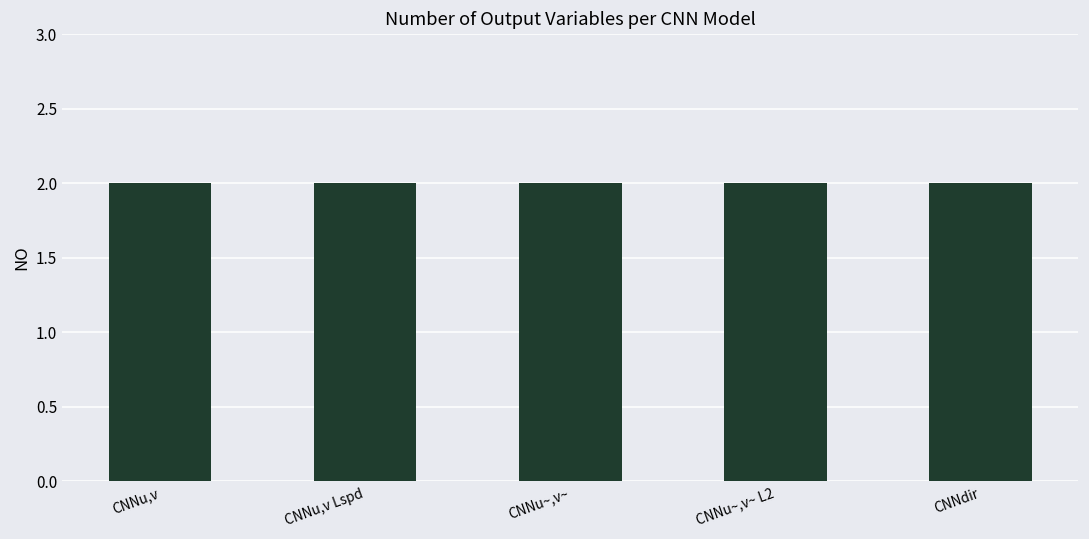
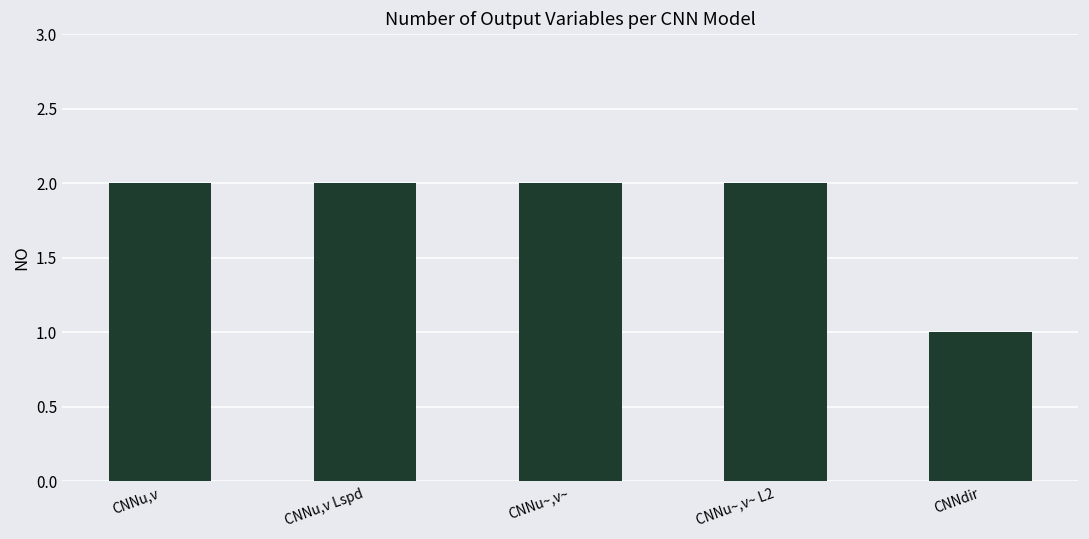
CNNdir: 2 -> 1
